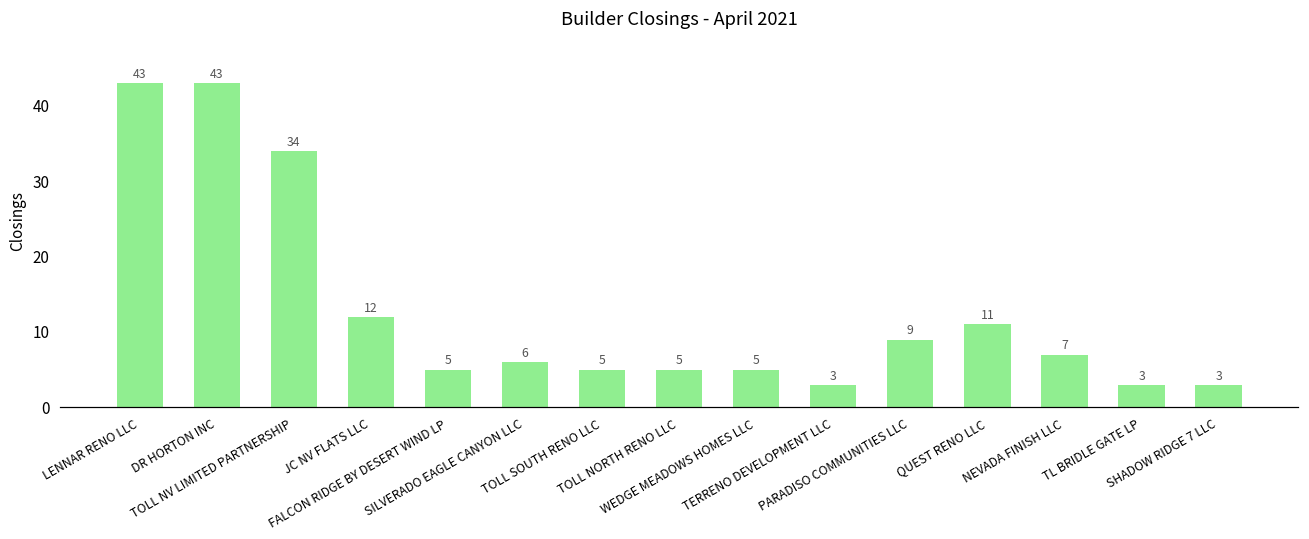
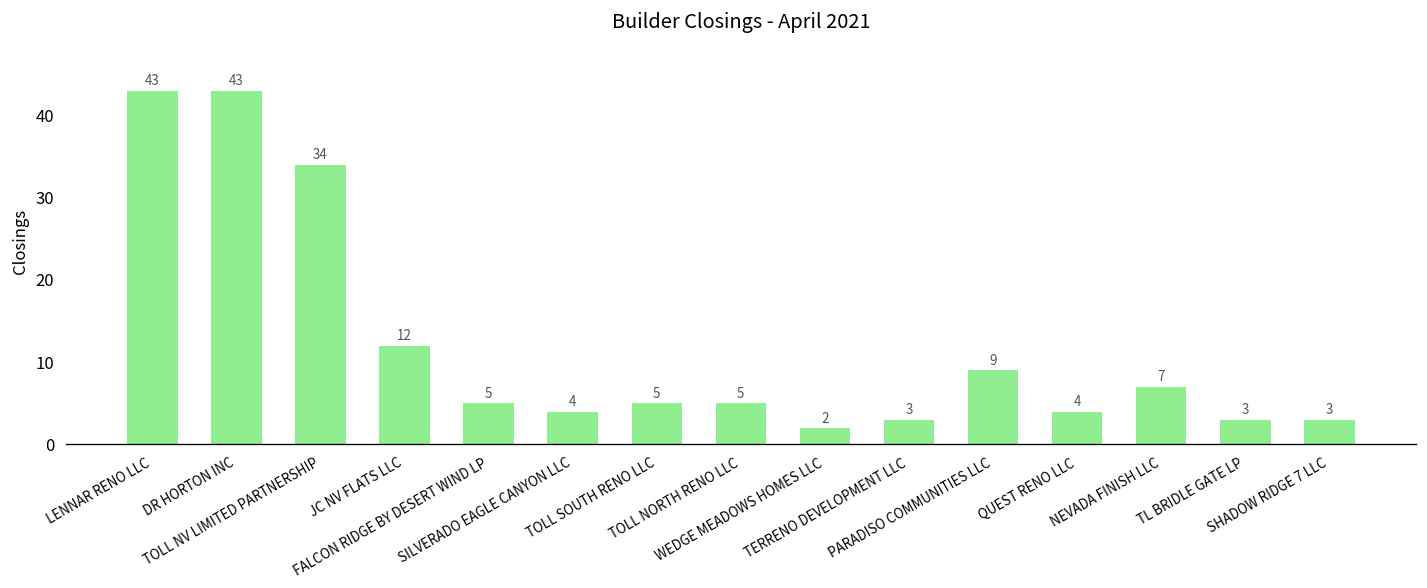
SILVERADO EAGLE CANYON LLC: 6 -> 4
WEDGE MEADOWS HOMES LLC: 5 -> 2
QUEST RENO LLC: 11 -> 4
